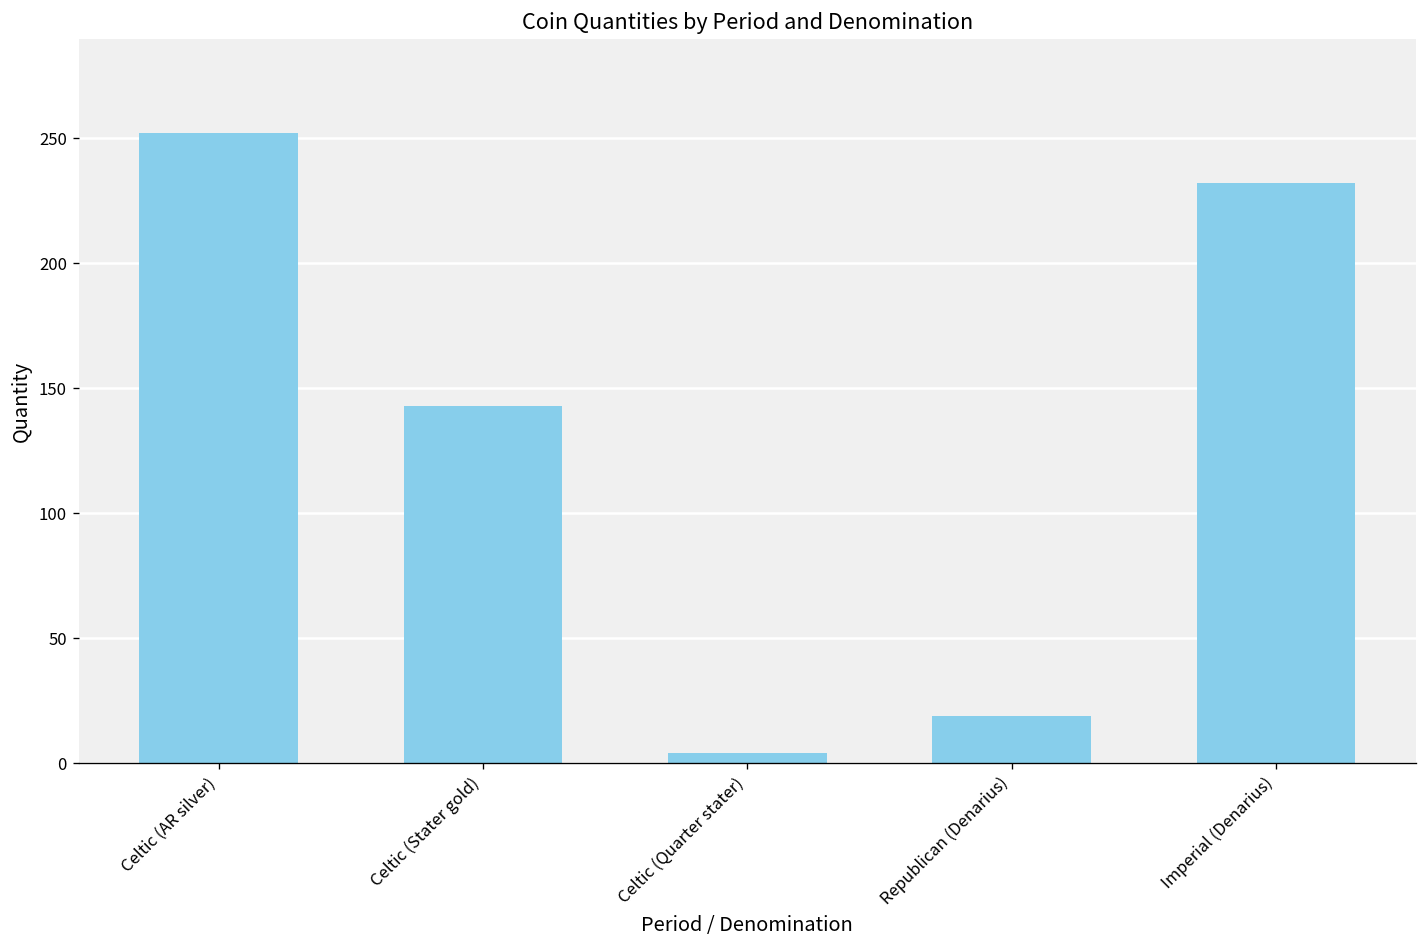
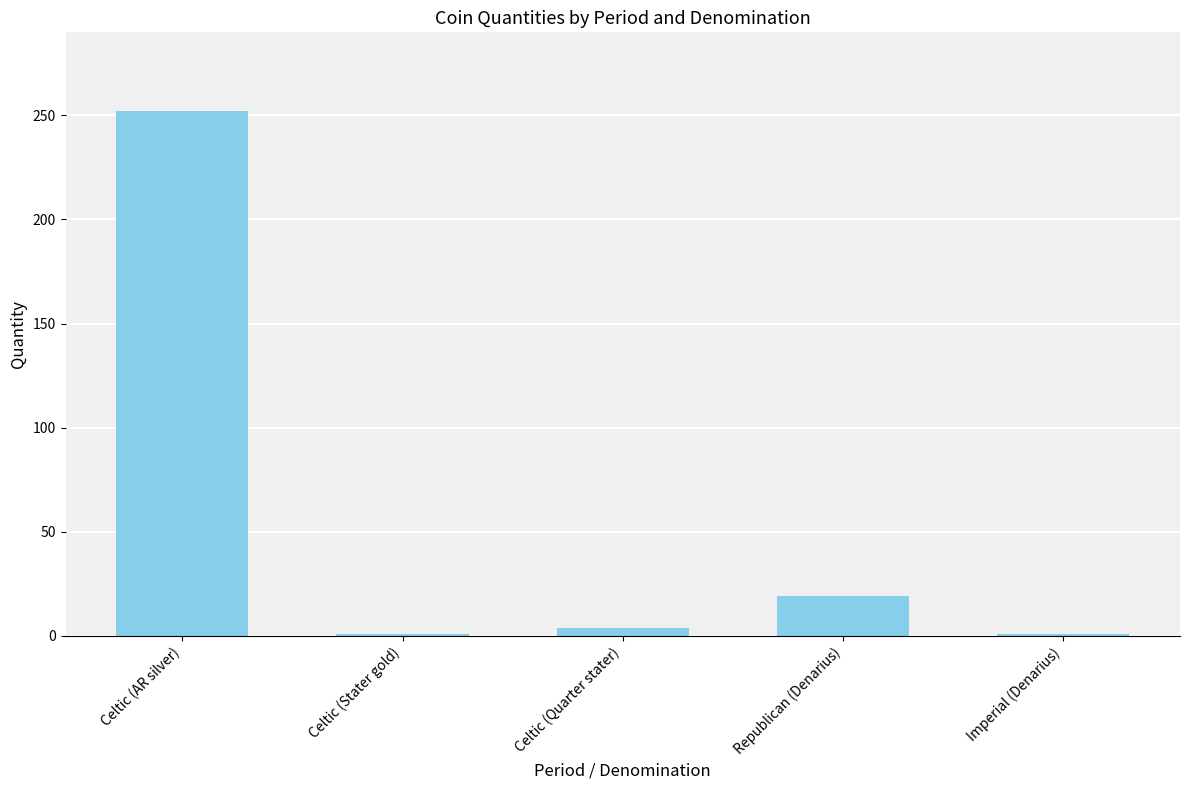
Celtic (Stater gold): 143 -> 1
Imperial (Denarius): 232 -> 1
